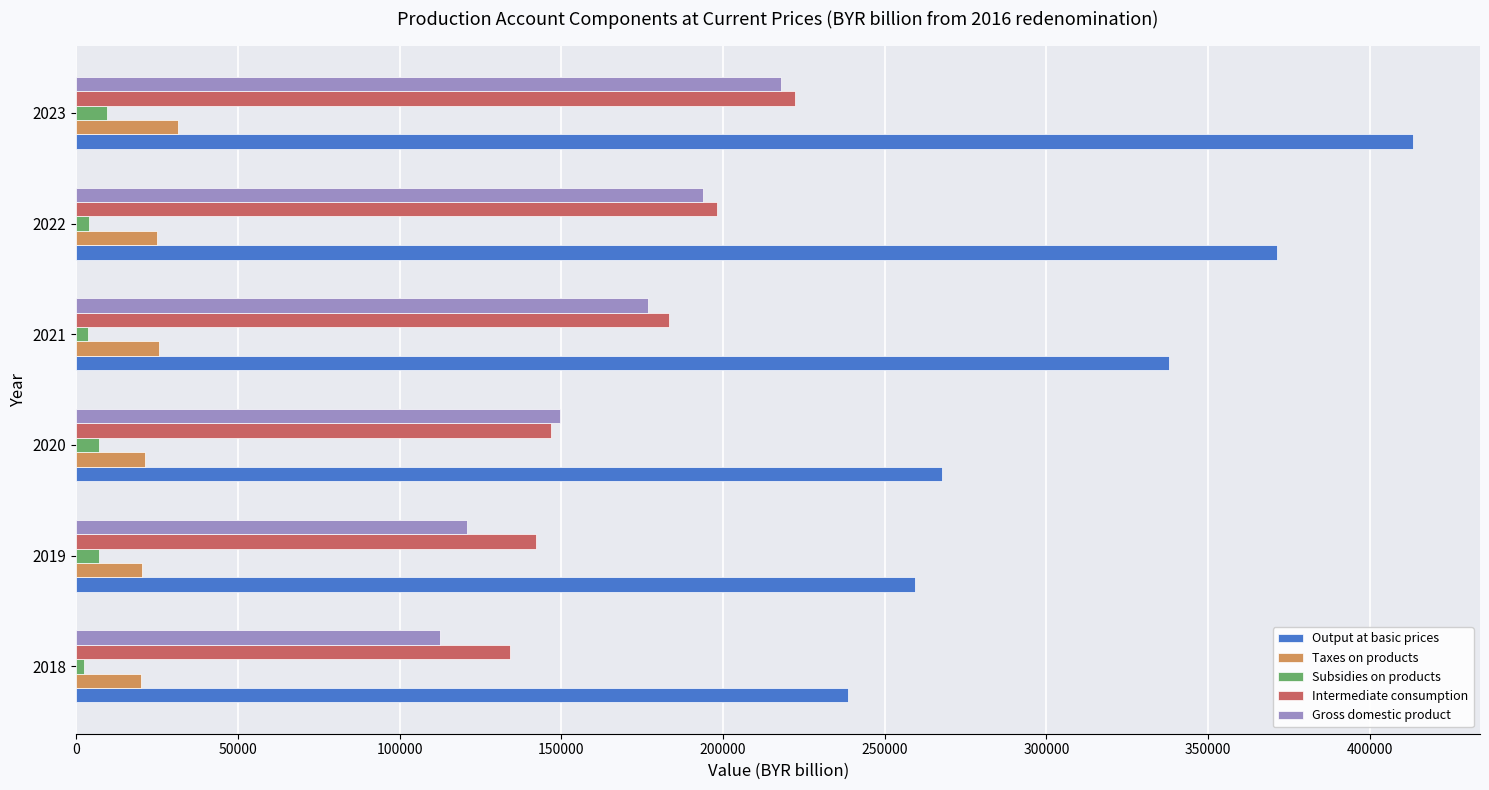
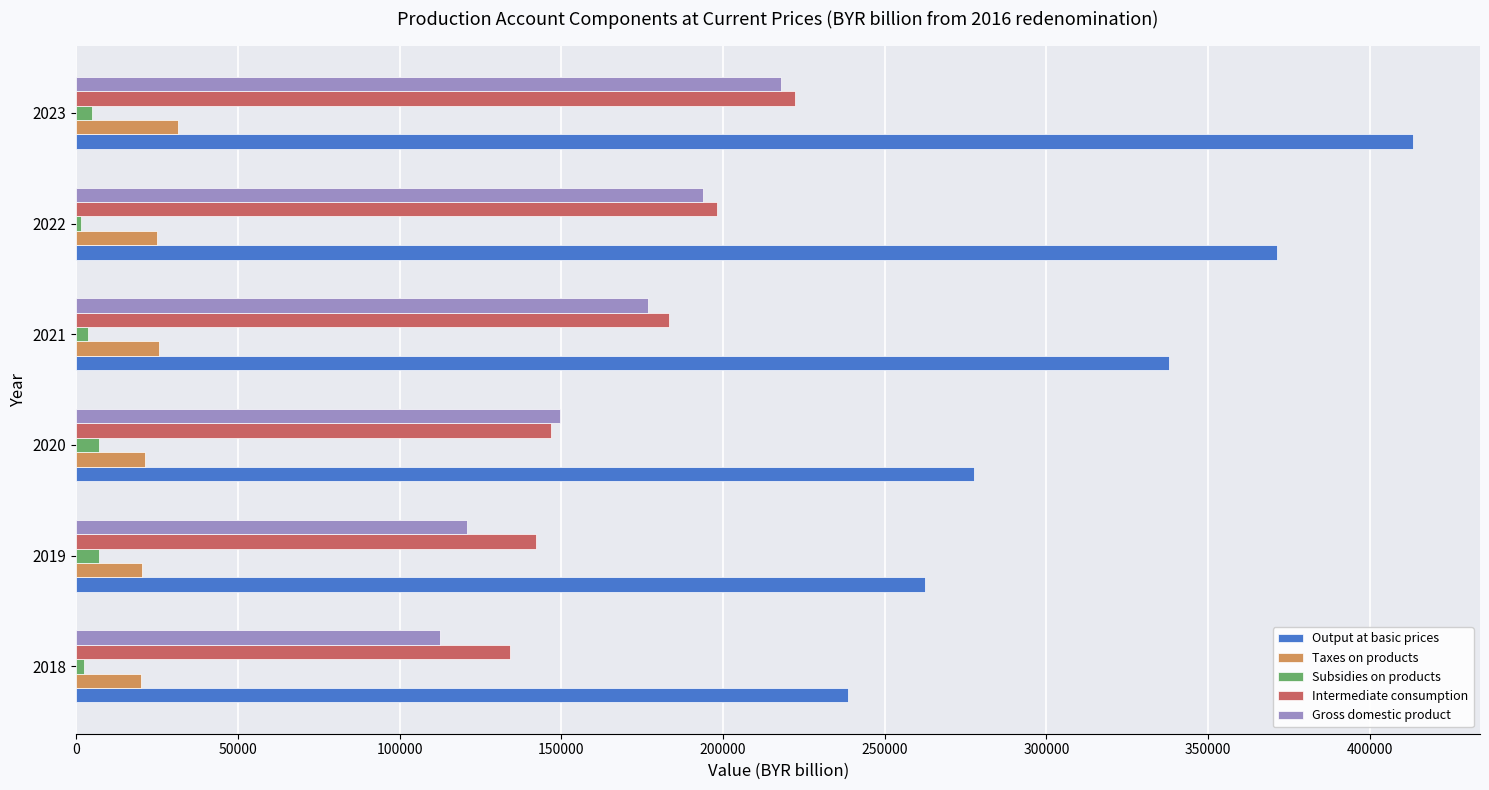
Subsidies on products, 2023: 10000 -> 5000
Subsidies on products, 2022: 4000 -> 1000
Output at basic prices, 2020: 268000 -> 278000
Output at basic prices, 2019: 259000 -> 262000
